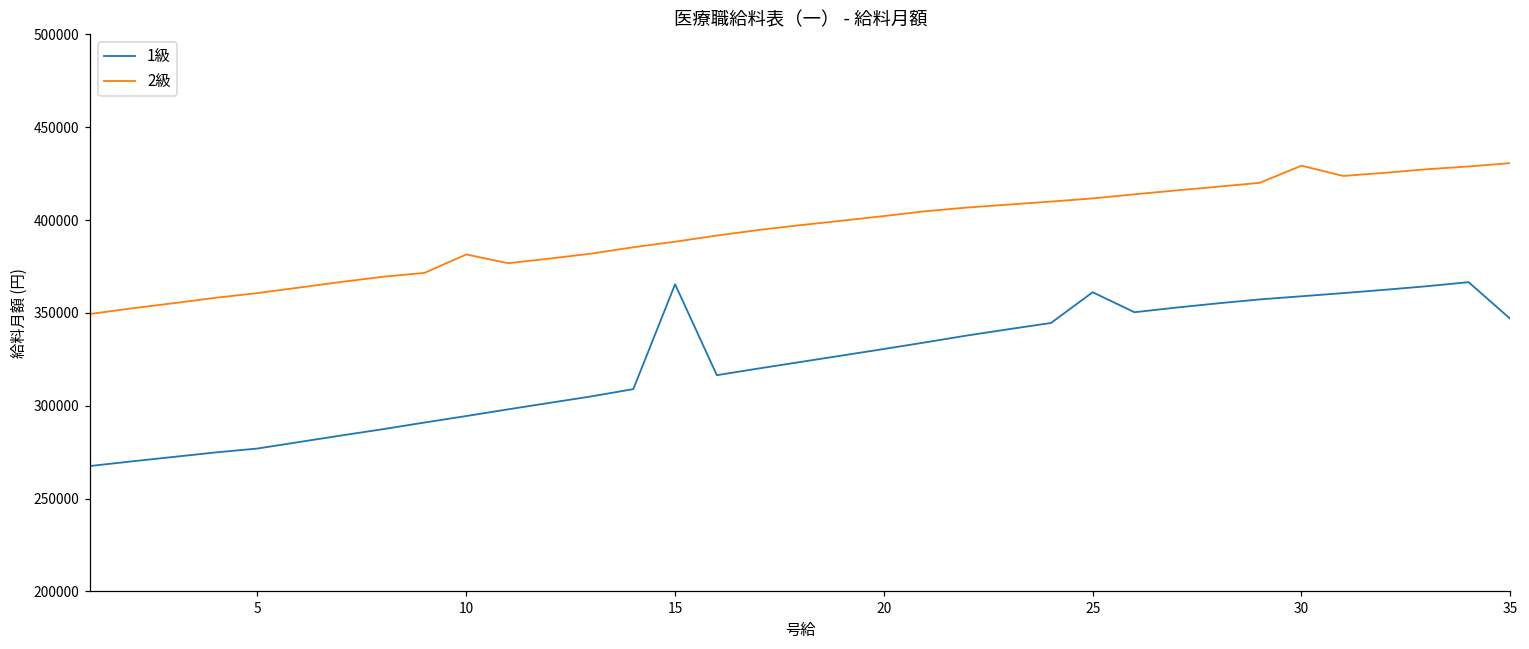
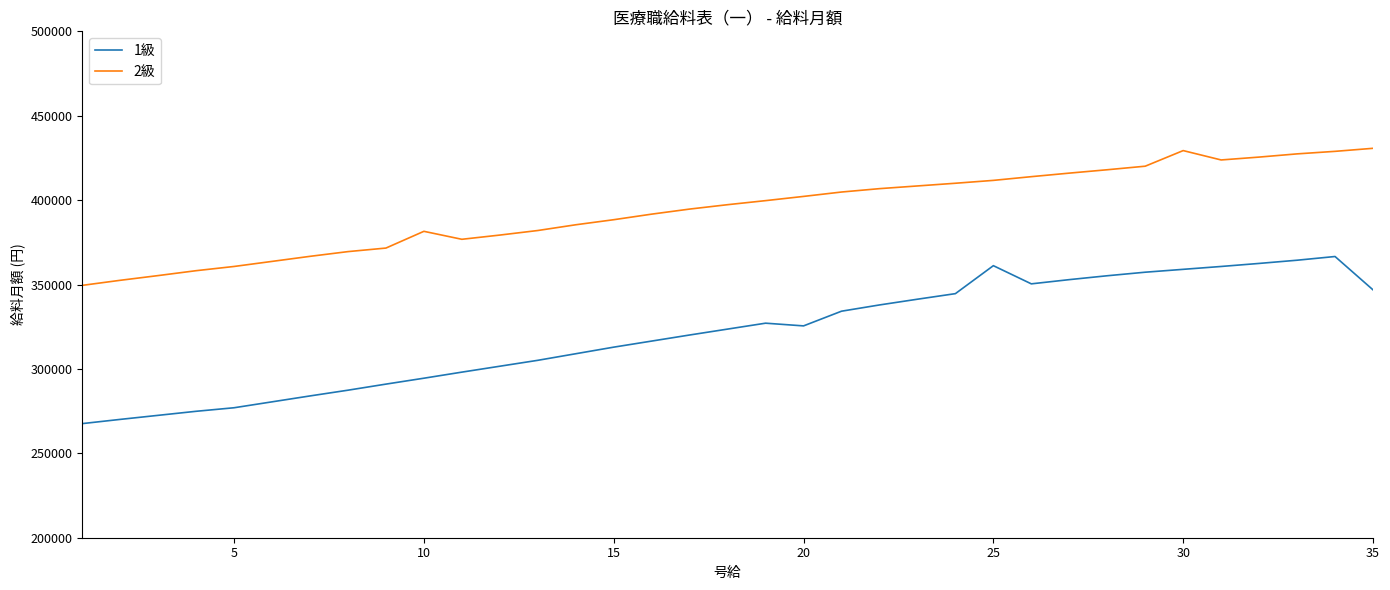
1級, 15: 365000 -> 313000
1級, 20: 331000 -> 325000
